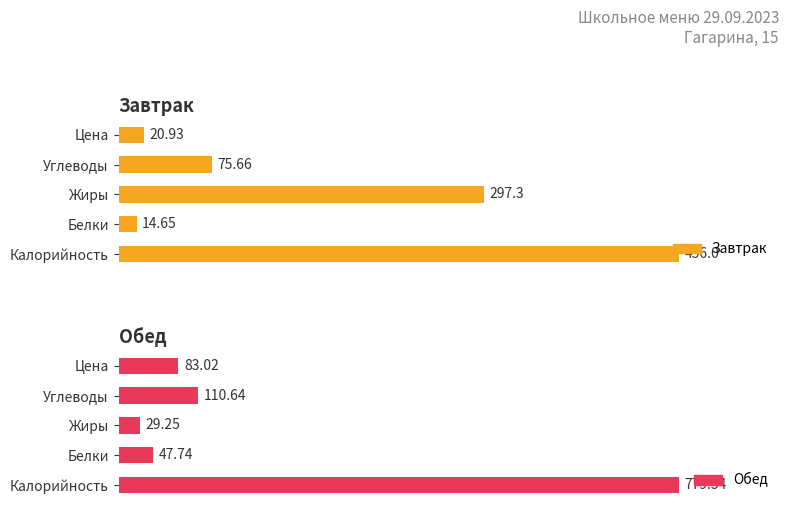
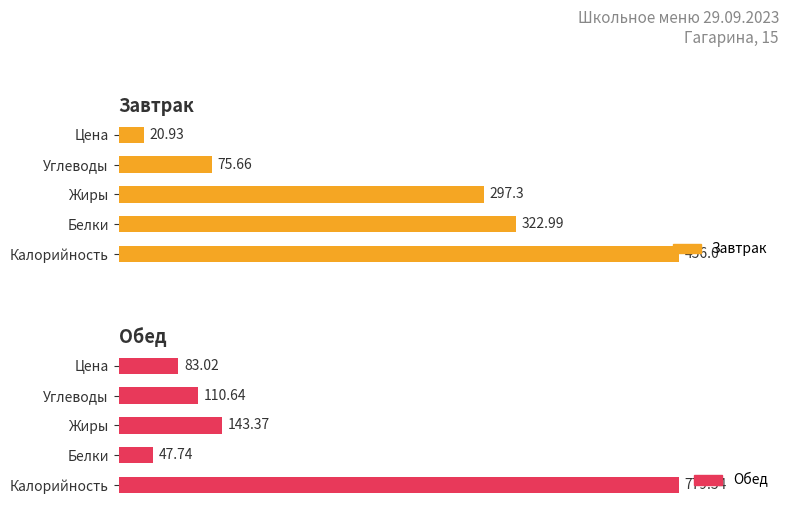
Завтрак, Белки: 14.65 -> 322.99
Обед, Жиры: 29.25 -> 143.37
